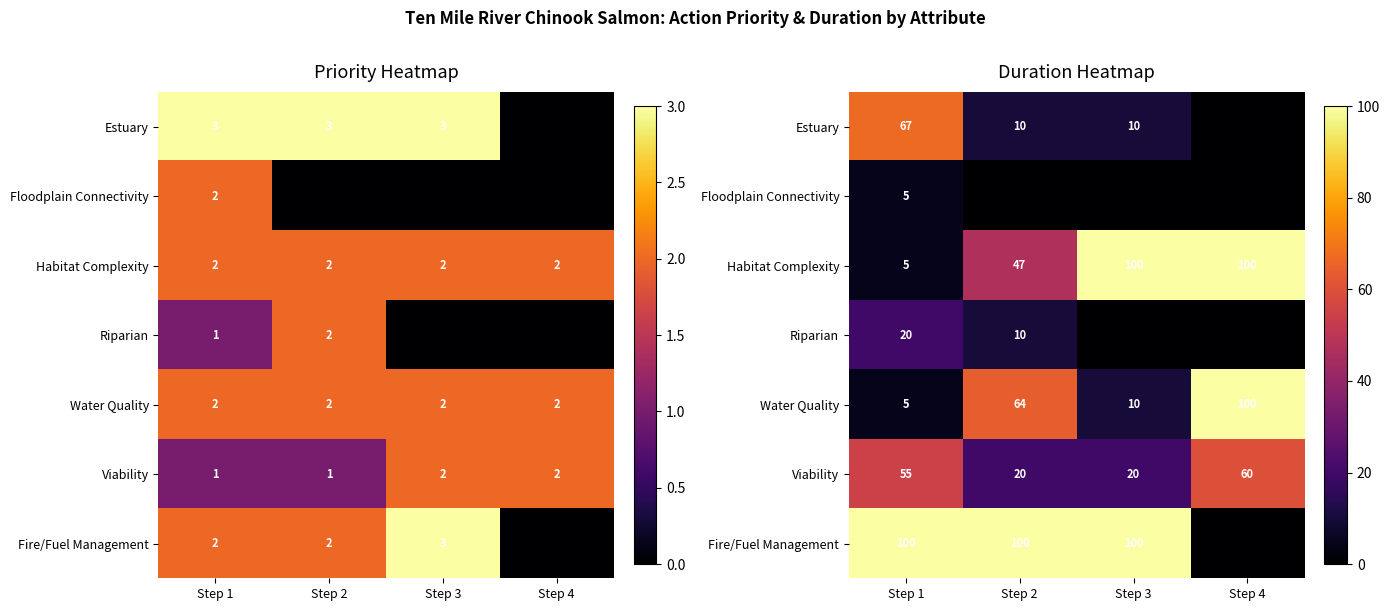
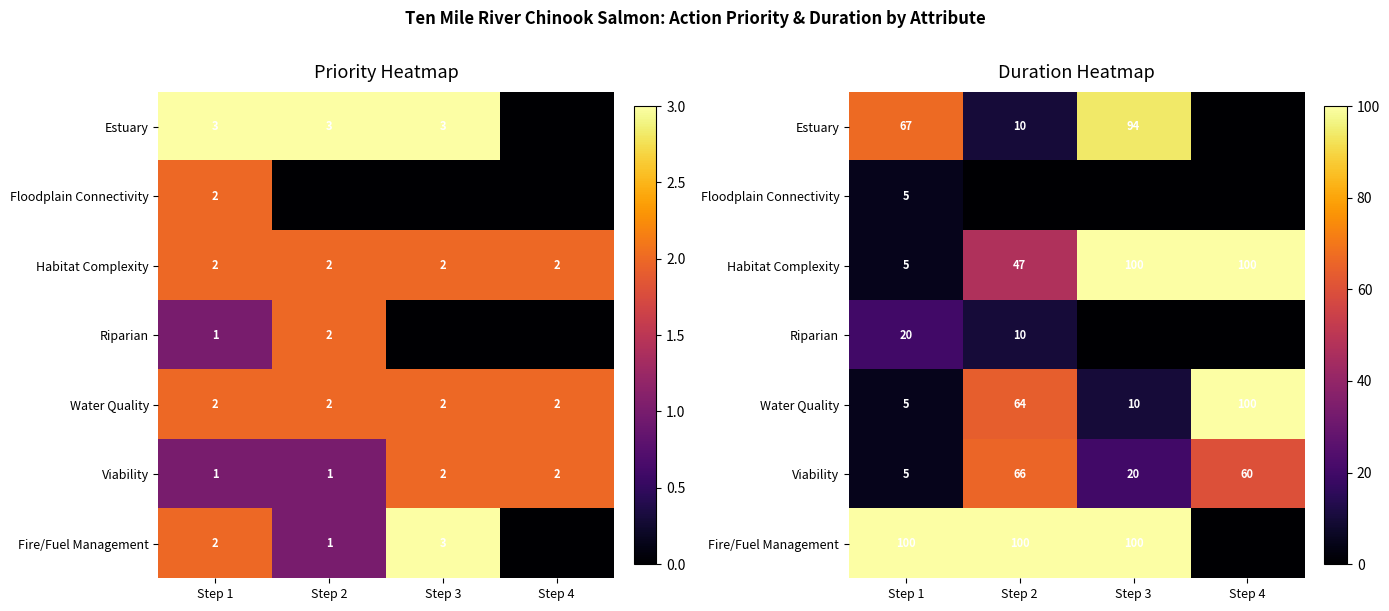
Priority Heatmap, Fire/Fuel Management, Step 2: 2 -> 1
Duration Heatmap, Estuary, Step 3: 10 -> 94
Duration Heatmap, Viability, Step 1: 55 -> 5
Duration Heatmap, Viability, Step 2: 20 -> 66
